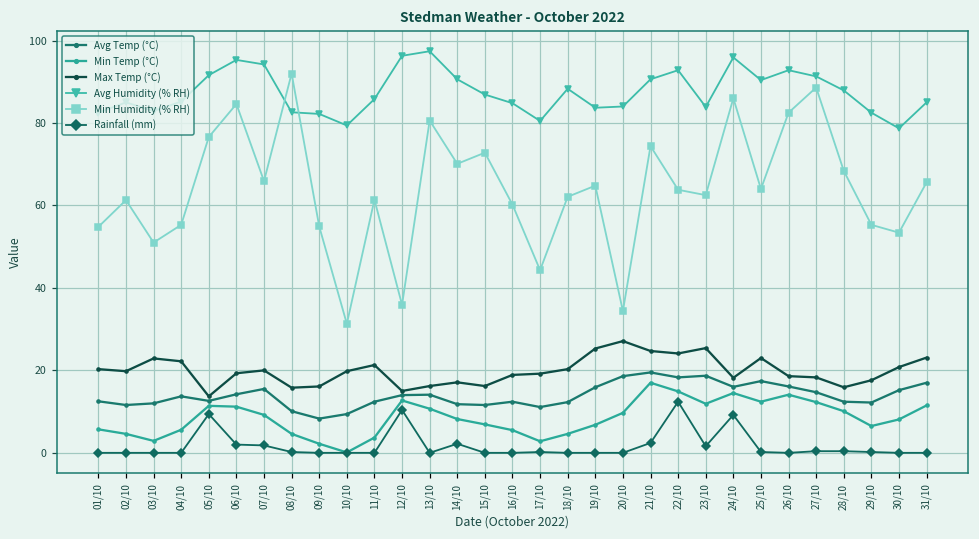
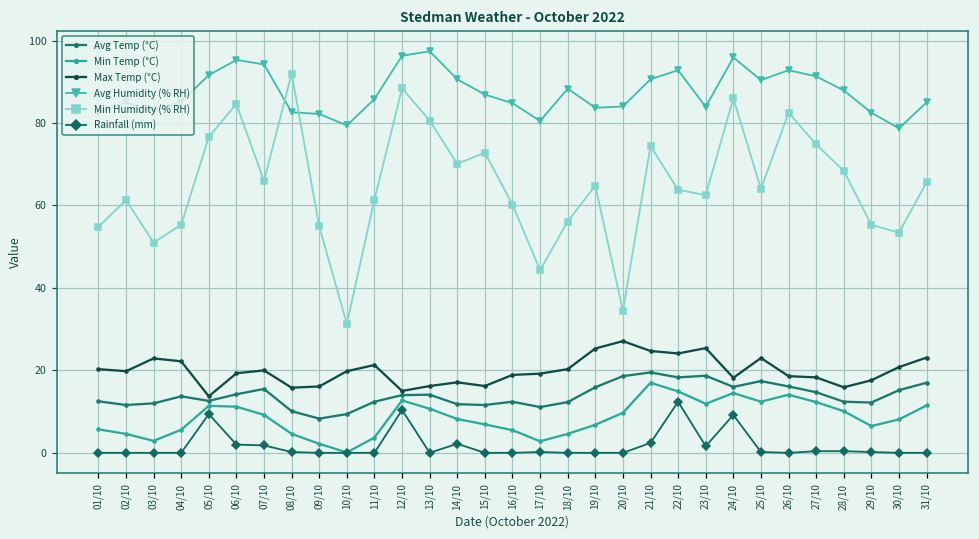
Min Humidity (% RH), 12/10: 36 -> 88
Min Humidity (% RH), 18/10: 62 -> 56
Min Humidity (% RH), 27/10: 89 -> 75
